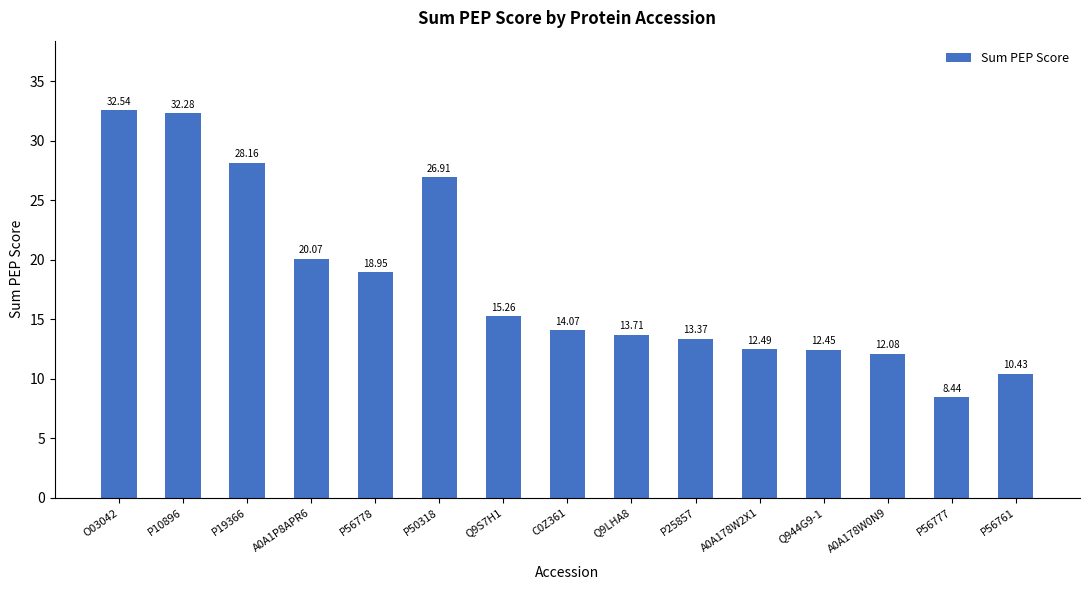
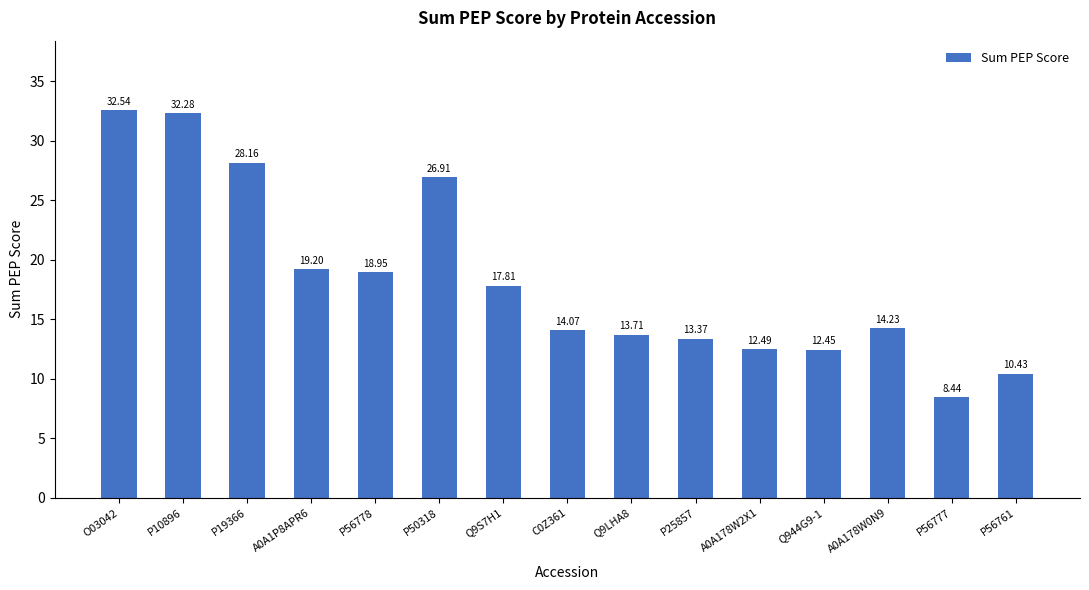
A0A1P8APR6: 20.07 -> 19.20
Q9S7H1: 15.26 -> 17.81
A0A178W0N9: 12.08 -> 14.23
